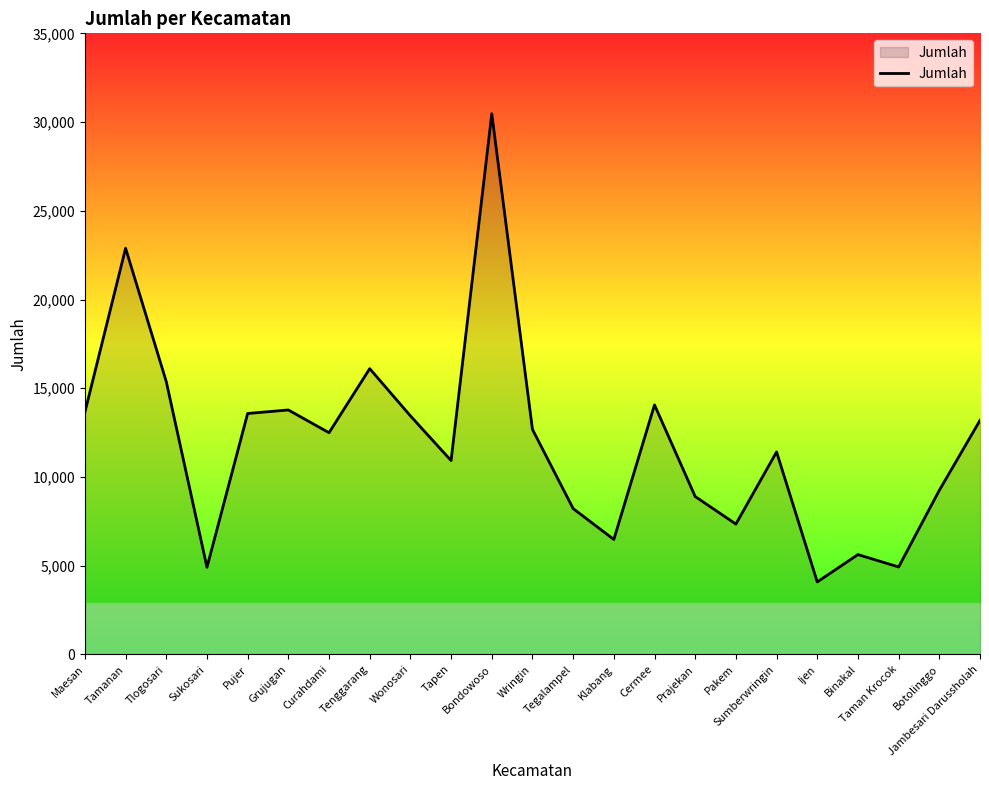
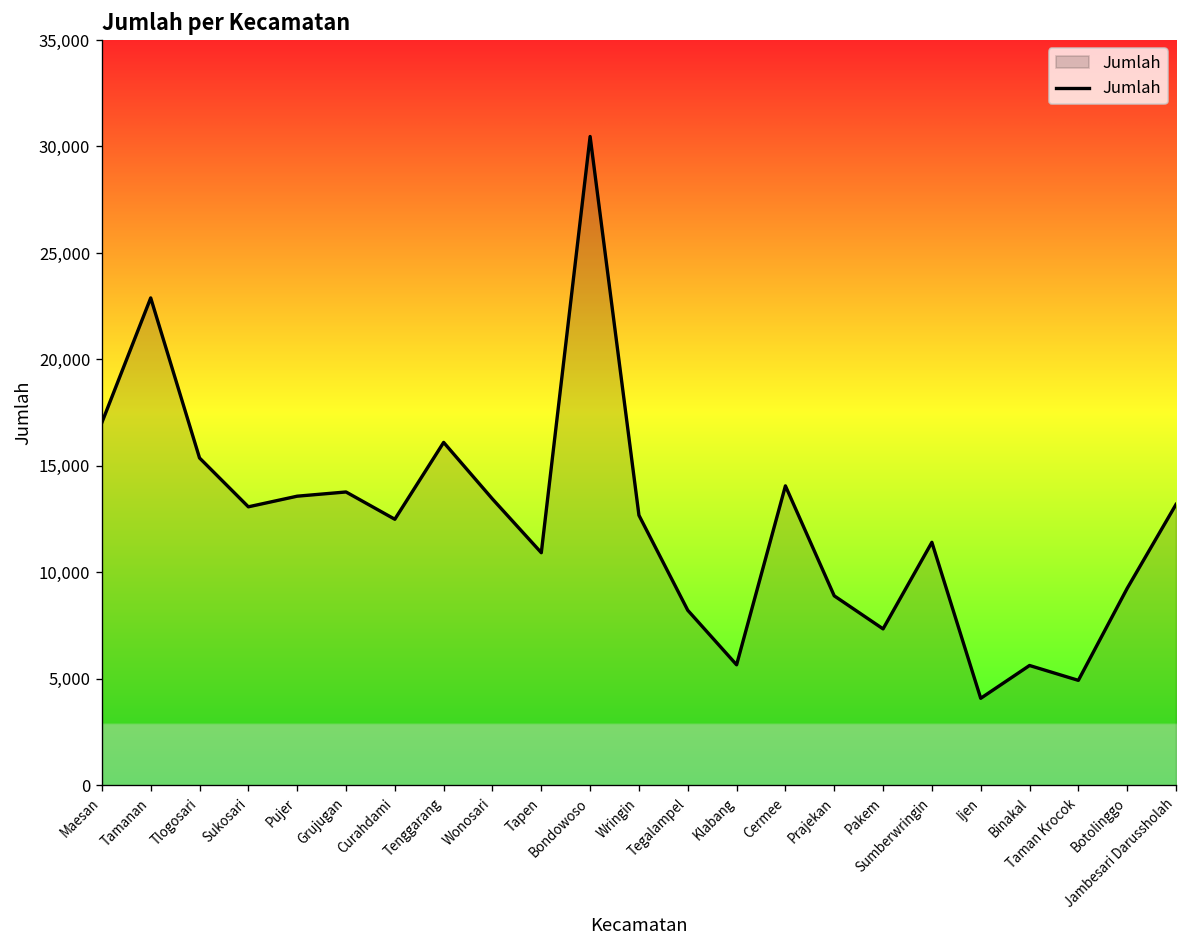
Maesan: 13,700 -> 17,000
Sukosari: 4,900 -> 13,100
Klabang: 6,500 -> 5,700
